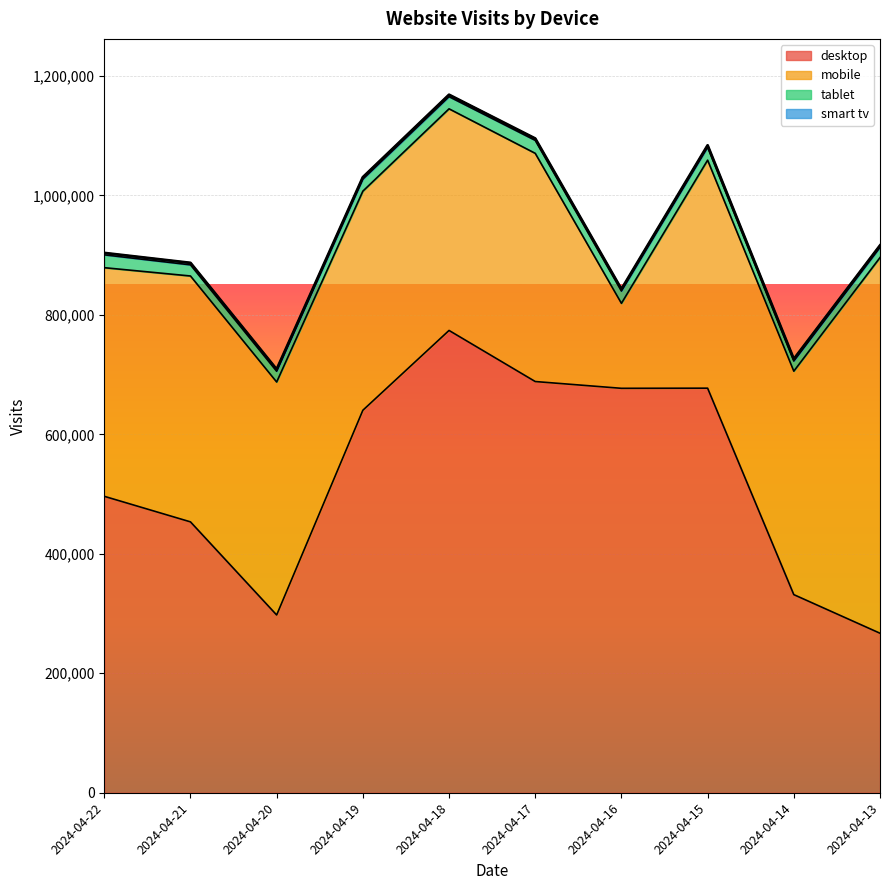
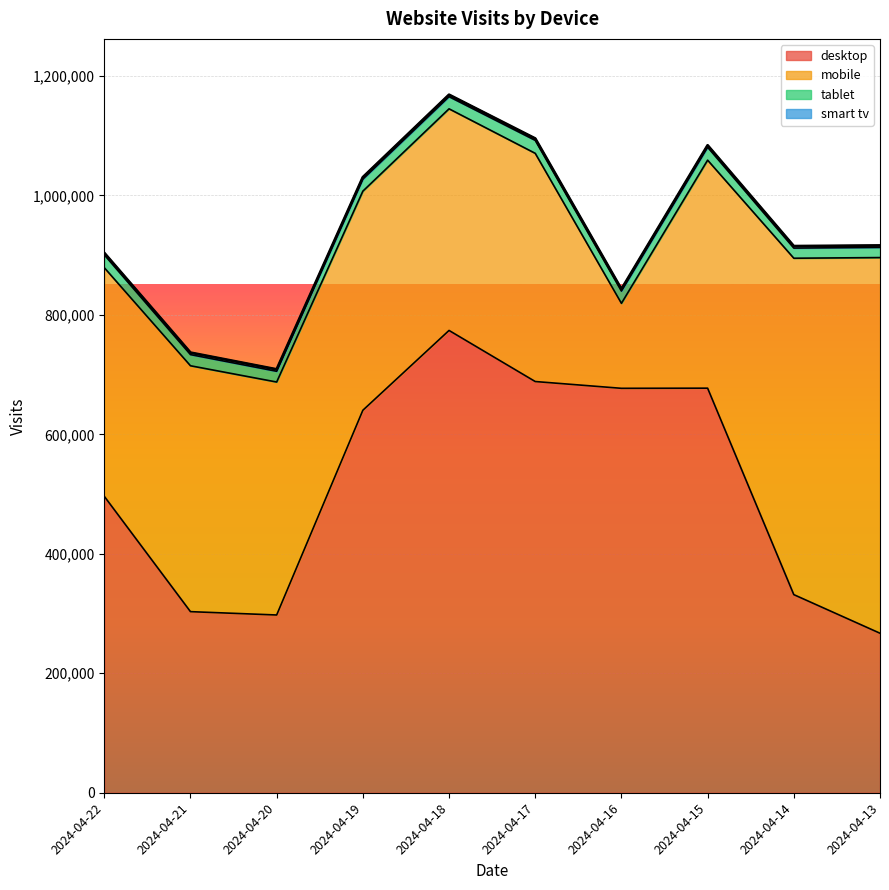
desktop, 2024-04-21: 450,000 -> 300,000
mobile, 2024-04-14: 370,000 -> 560,000
